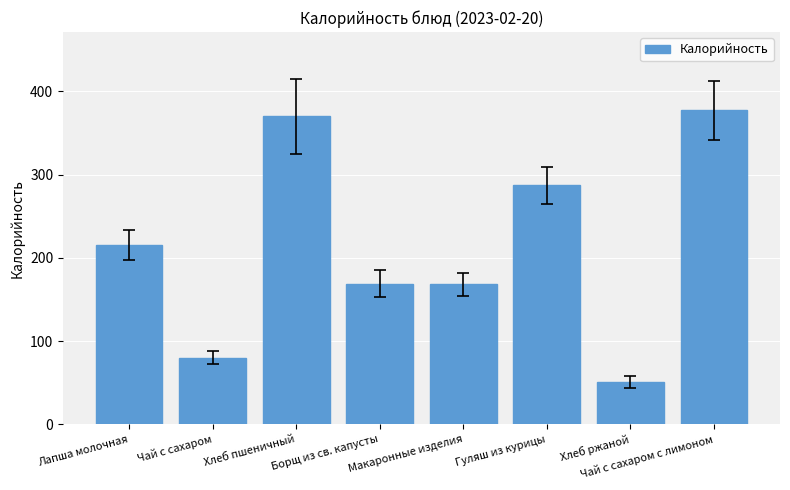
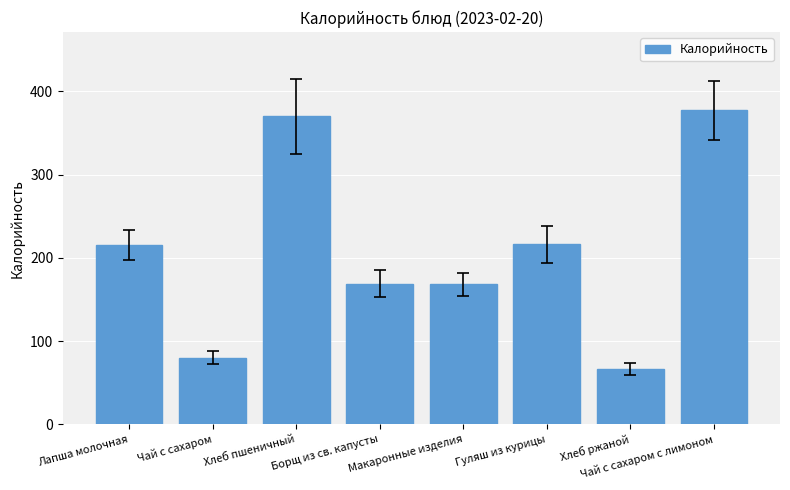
Калорийность, Гуляш из курицы: 290 -> 220
Калорийность, Хлеб ржаной: 50 -> 70
